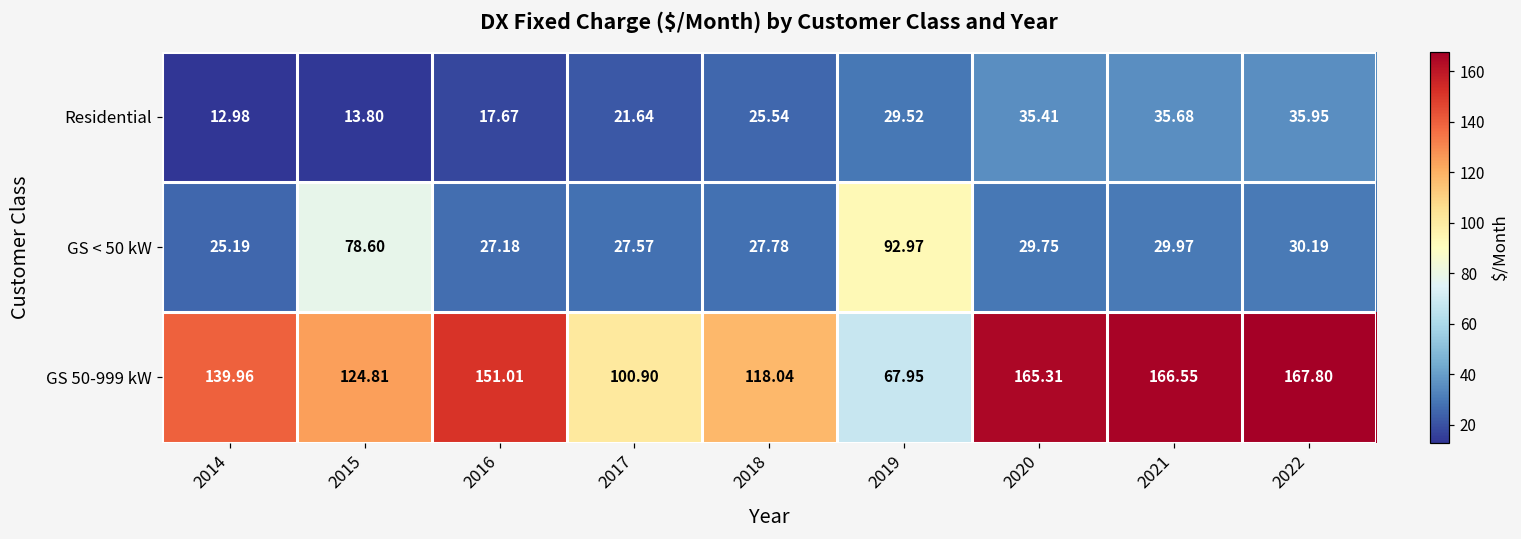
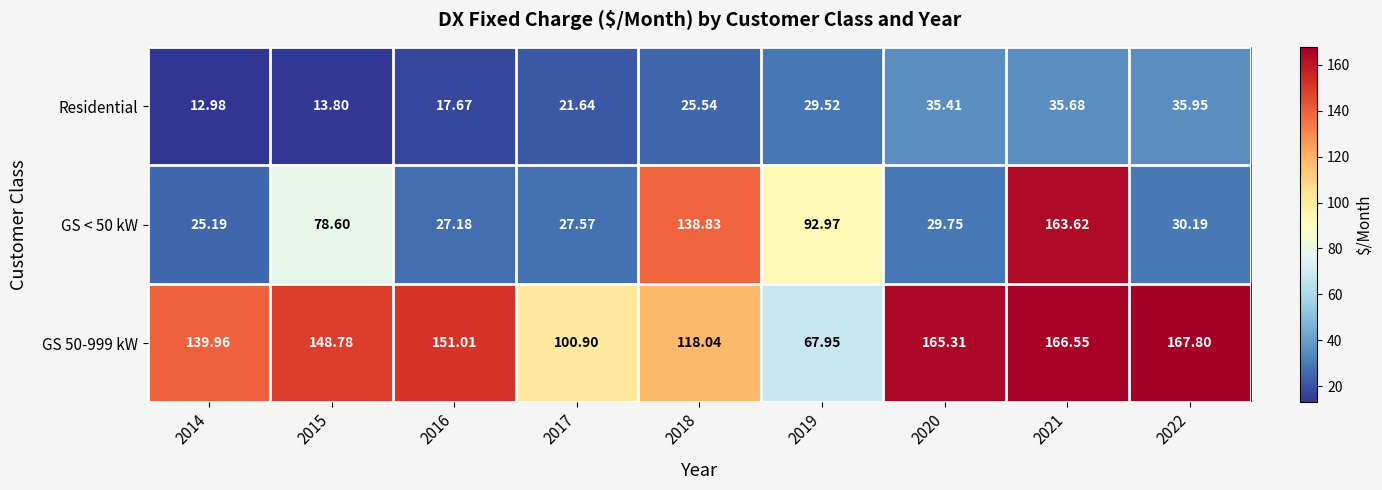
GS < 50 kW, 2018: 27.78 -> 138.83
GS < 50 kW, 2021: 29.97 -> 163.62
GS 50-999 kW, 2015: 124.81 -> 148.78
